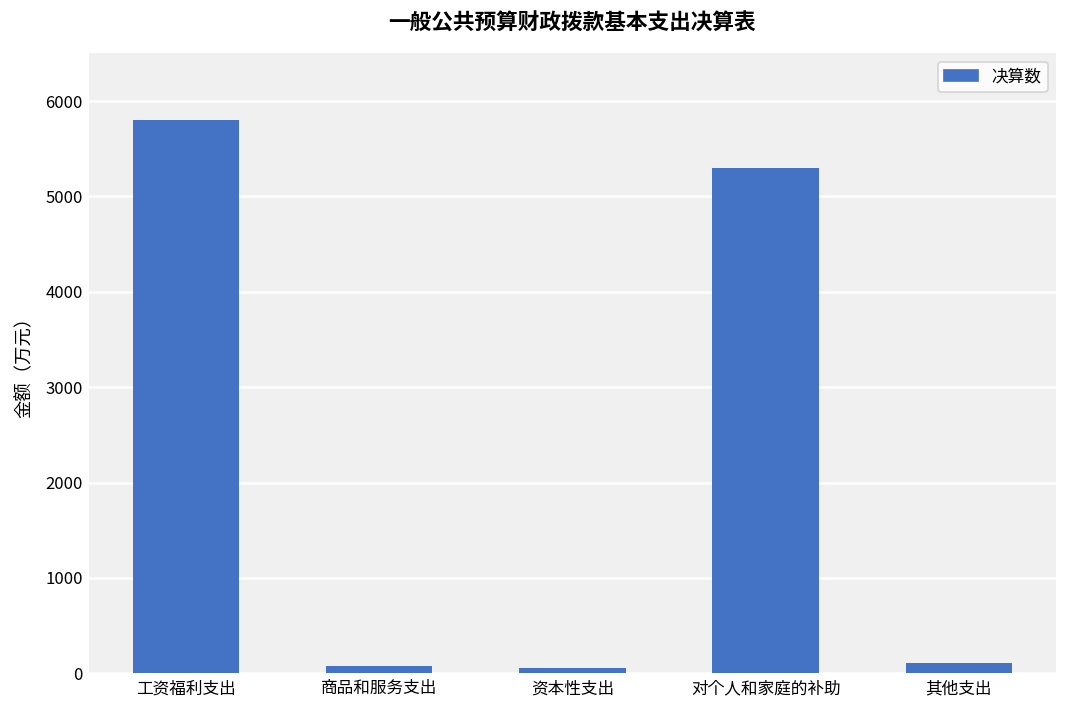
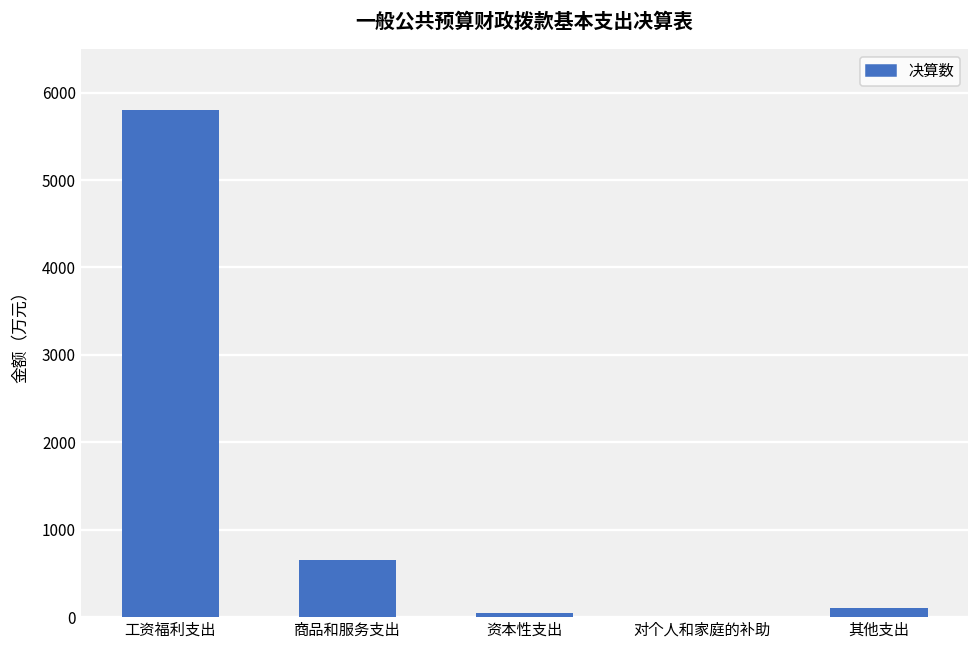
商品和服务支出: 100 -> 700
对个人和家庭的补助: 5300 -> 0
